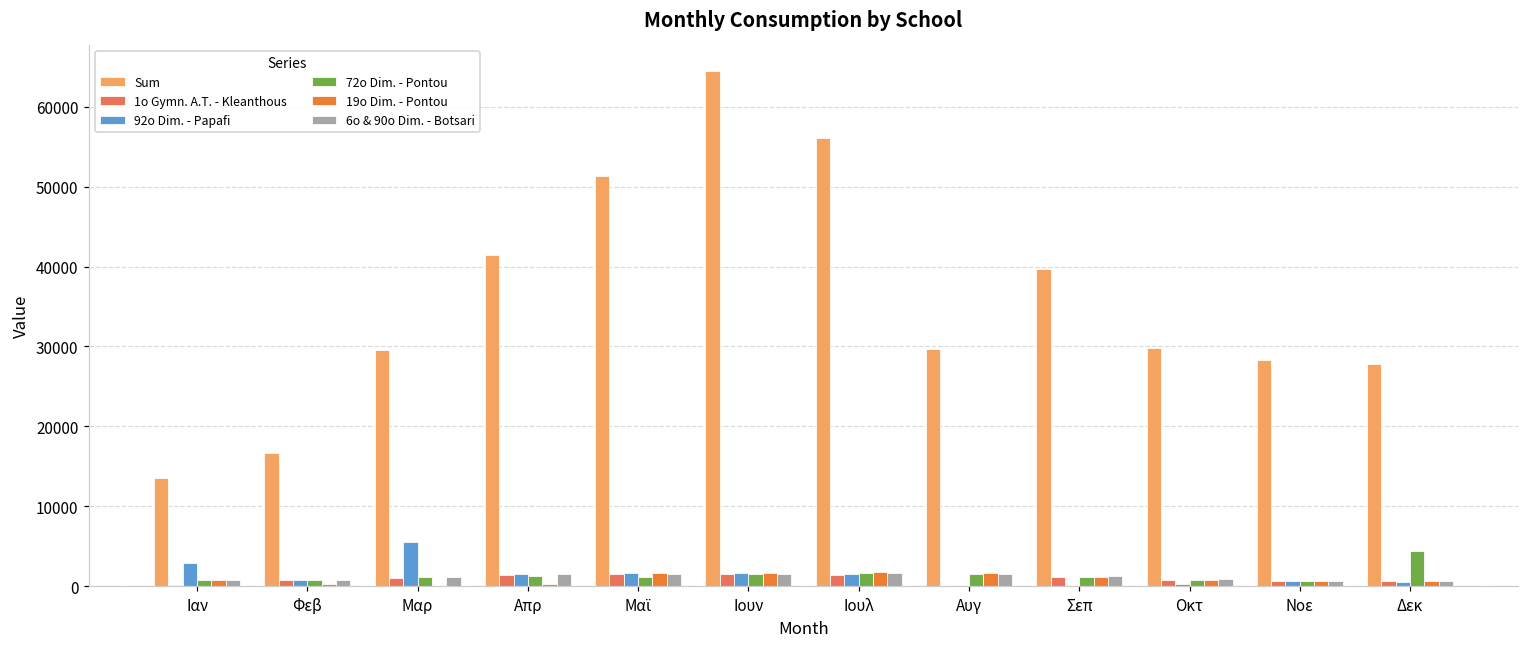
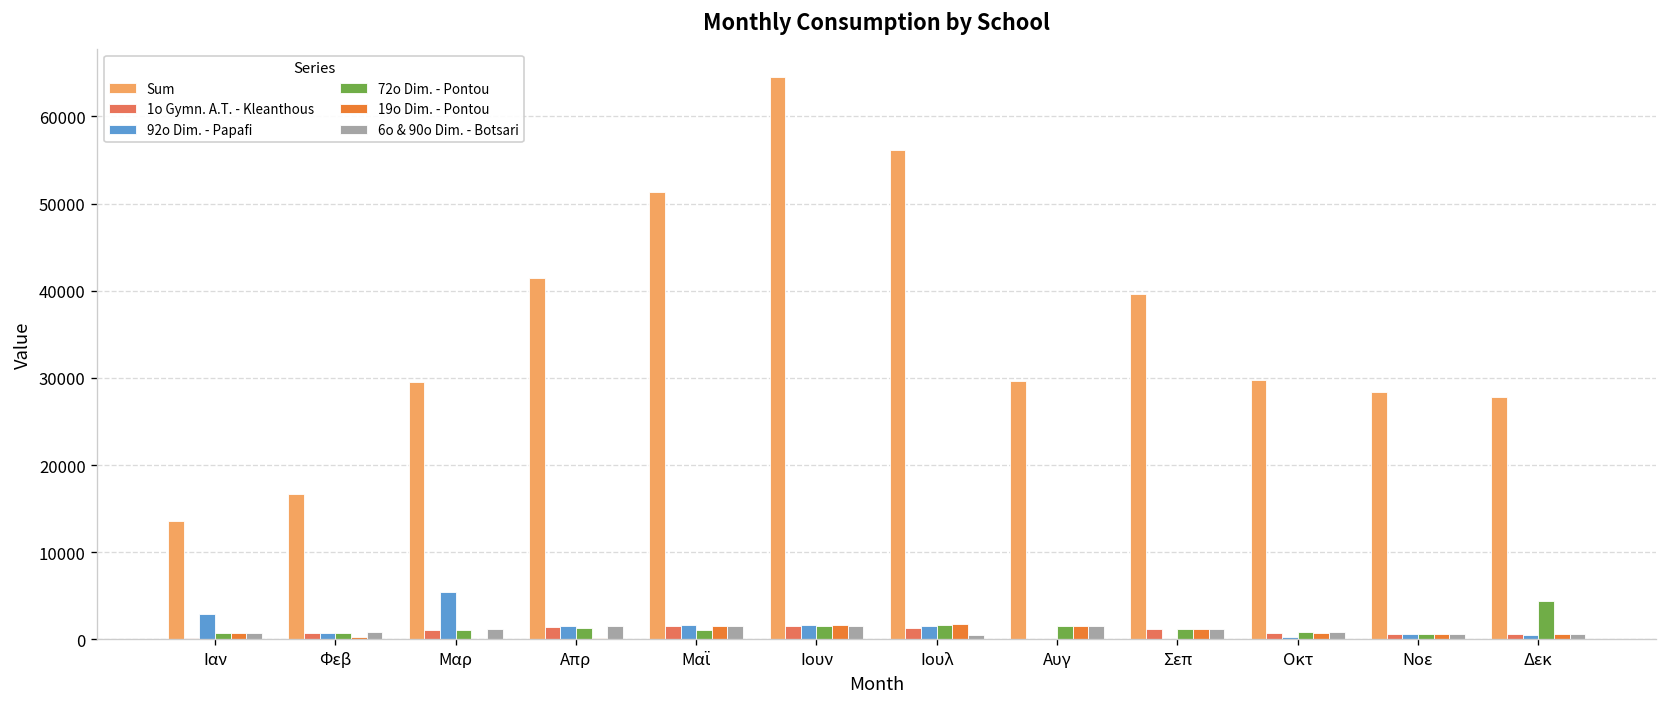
6o & 90o Dim. - Botsari, Ιουλ: 2000 -> 1000
